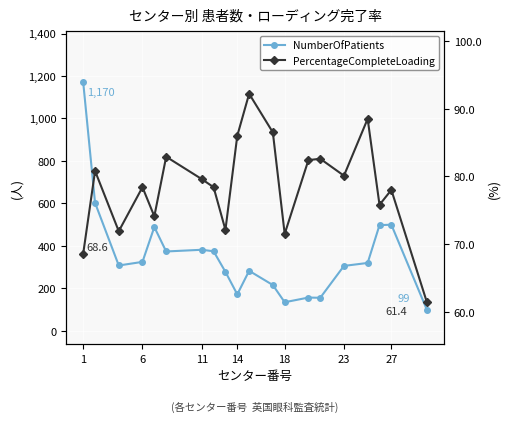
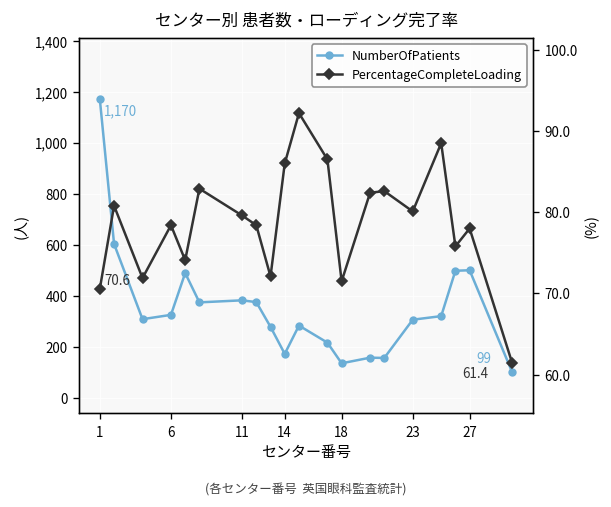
PercentageCompleteLoading, 1: 68.6 -> 70.6
